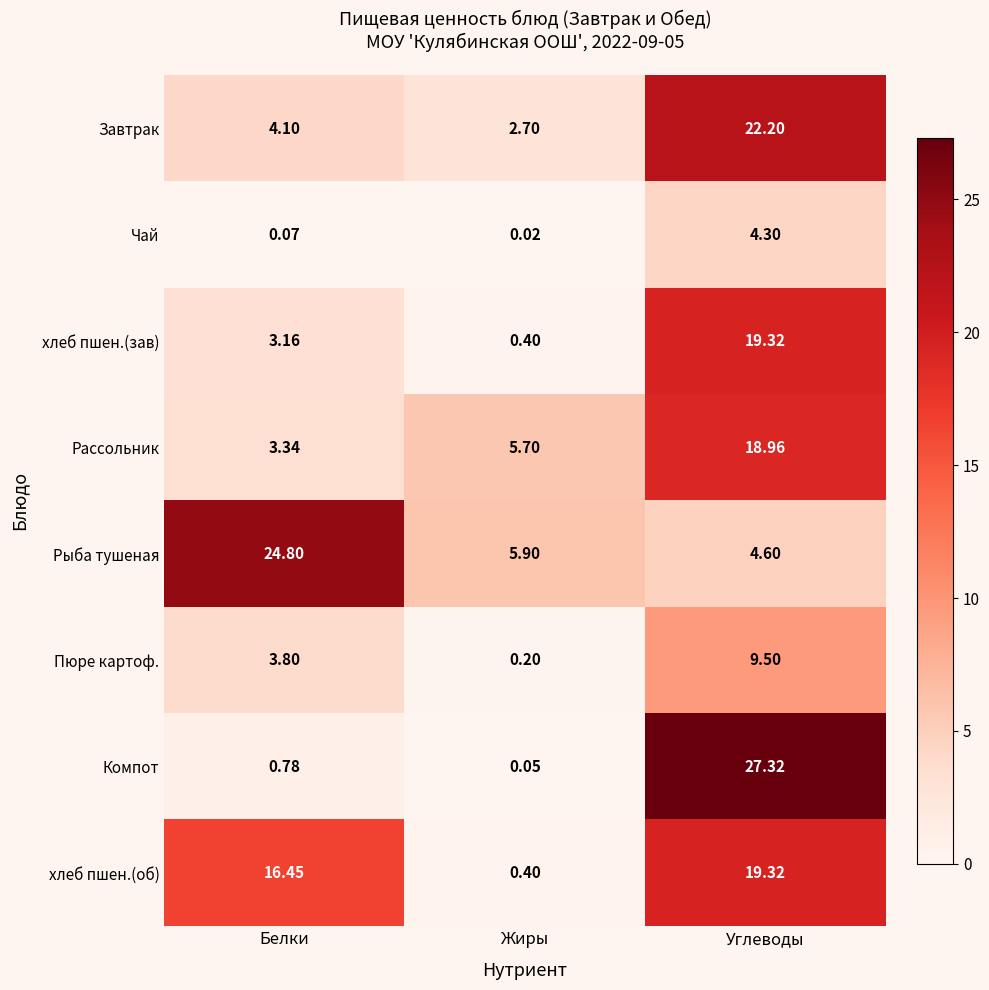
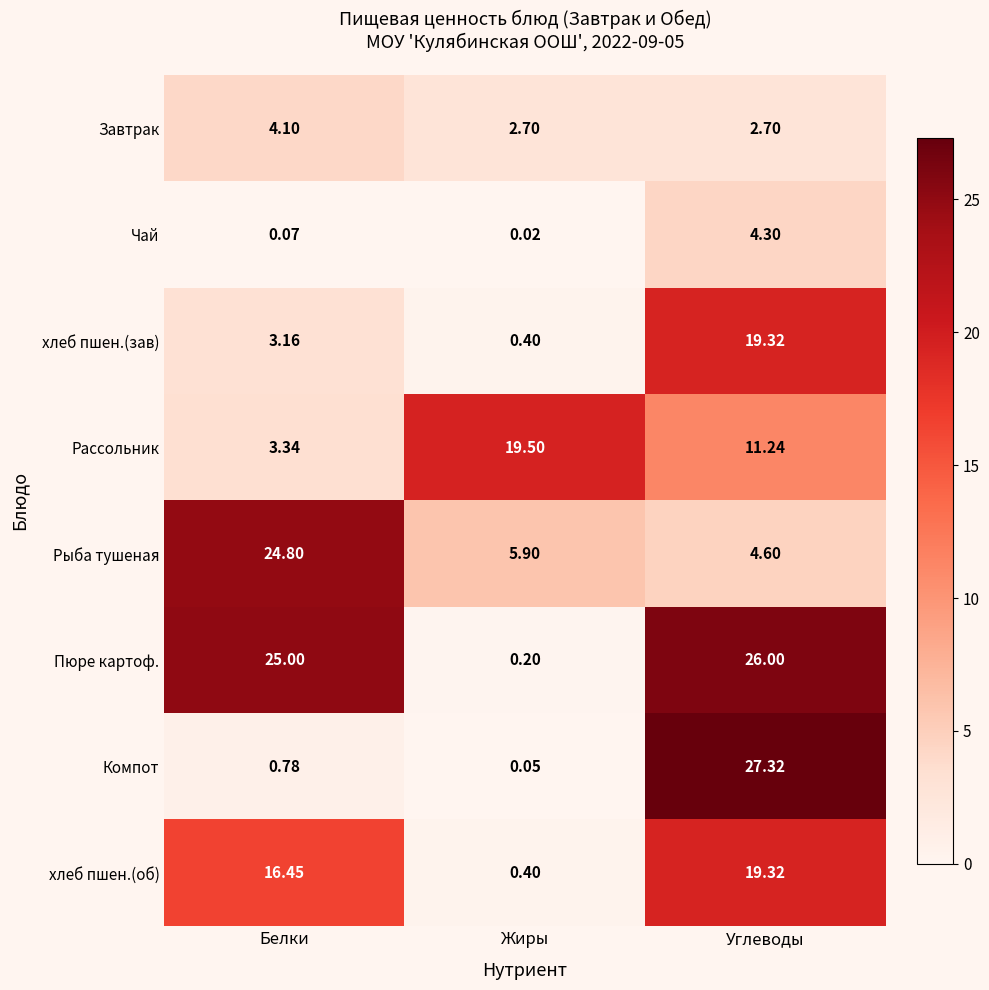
Завтрак, Углеводы: 22.20 -> 2.70
Рассольник, Жиры: 5.70 -> 19.50
Рассольник, Углеводы: 18.96 -> 11.24
Пюре картоф., Белки: 3.80 -> 25.00
Пюре картоф., Углеводы: 9.50 -> 26.00
